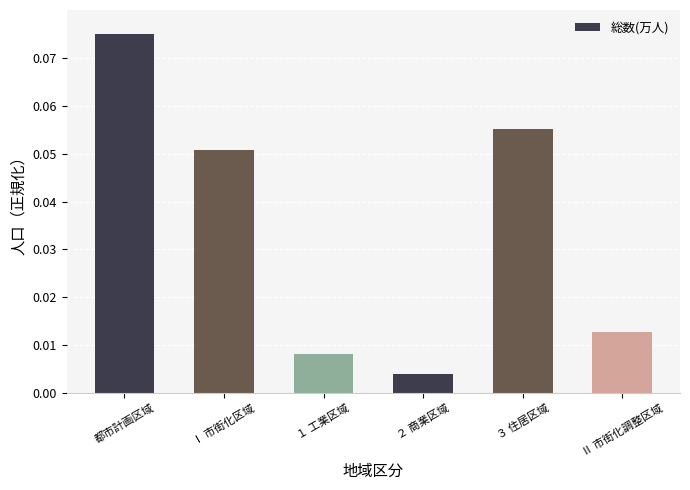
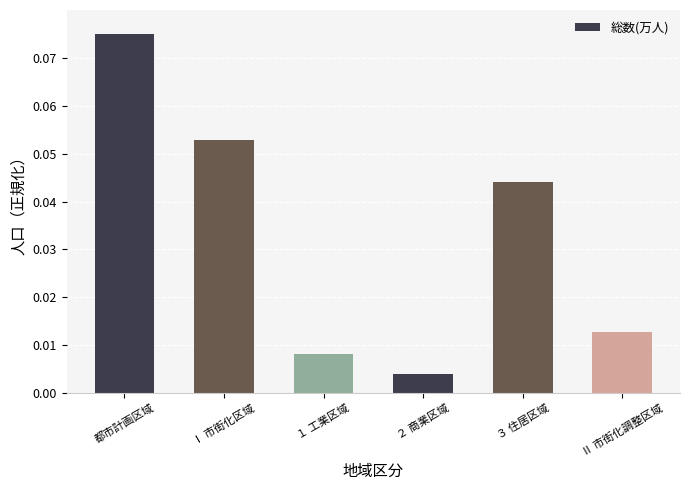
Ⅰ 市街化区域: 0.051 -> 0.053
３ 住居区域: 0.055 -> 0.044
